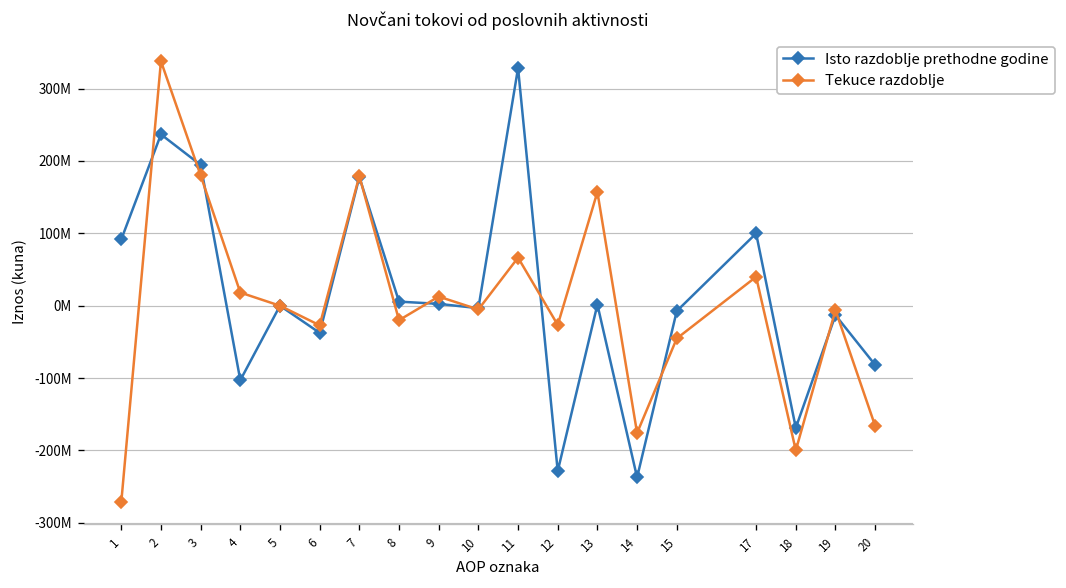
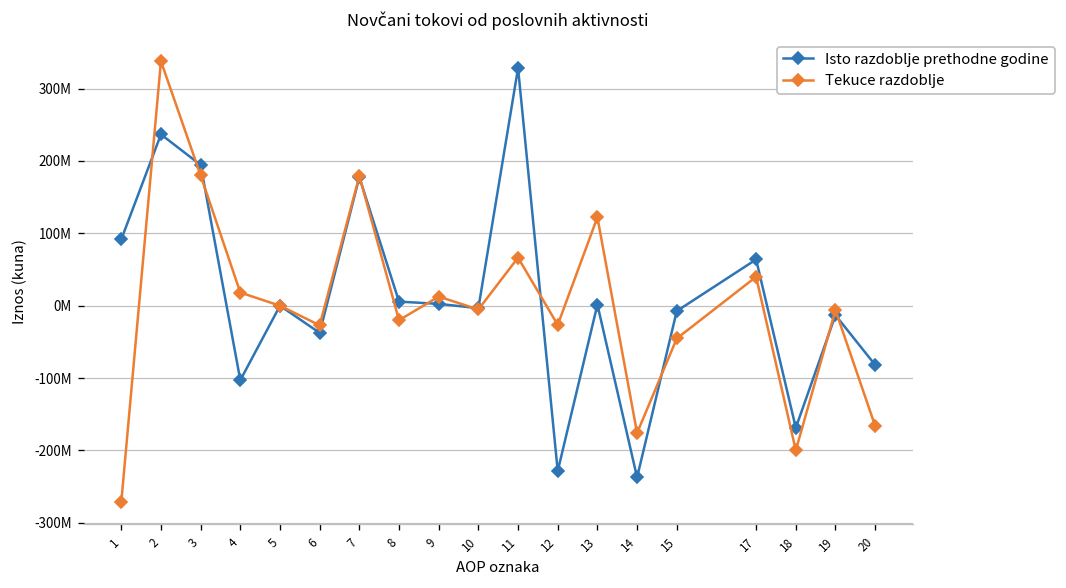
Tekuce razdoblje, 13: 160000000 -> 120000000
Isto razdoblje prethodne godine, 17: 100000000 -> 60000000
